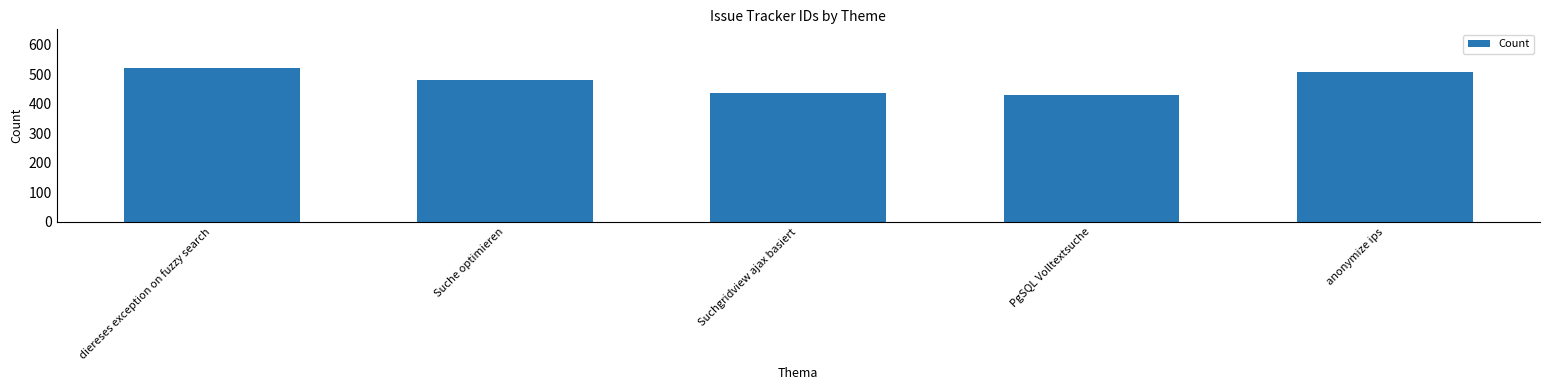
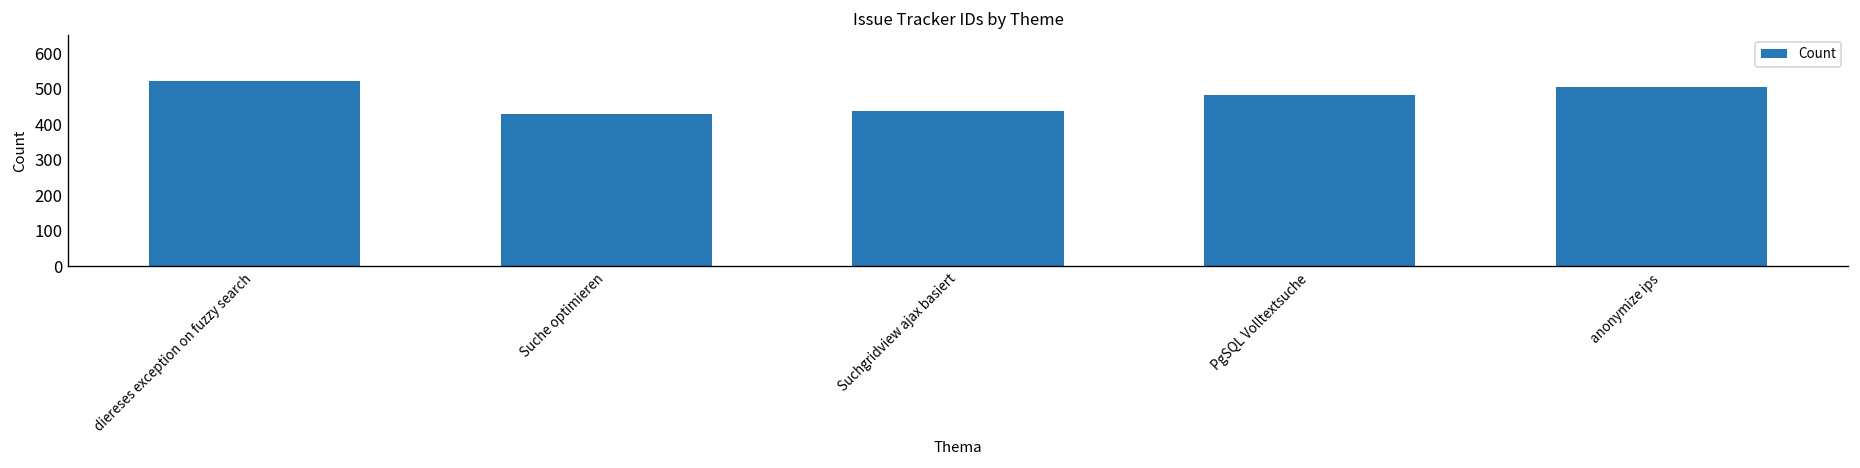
Suche optimieren: 480 -> 430
PgSQL Volltextsuche: 430 -> 480
